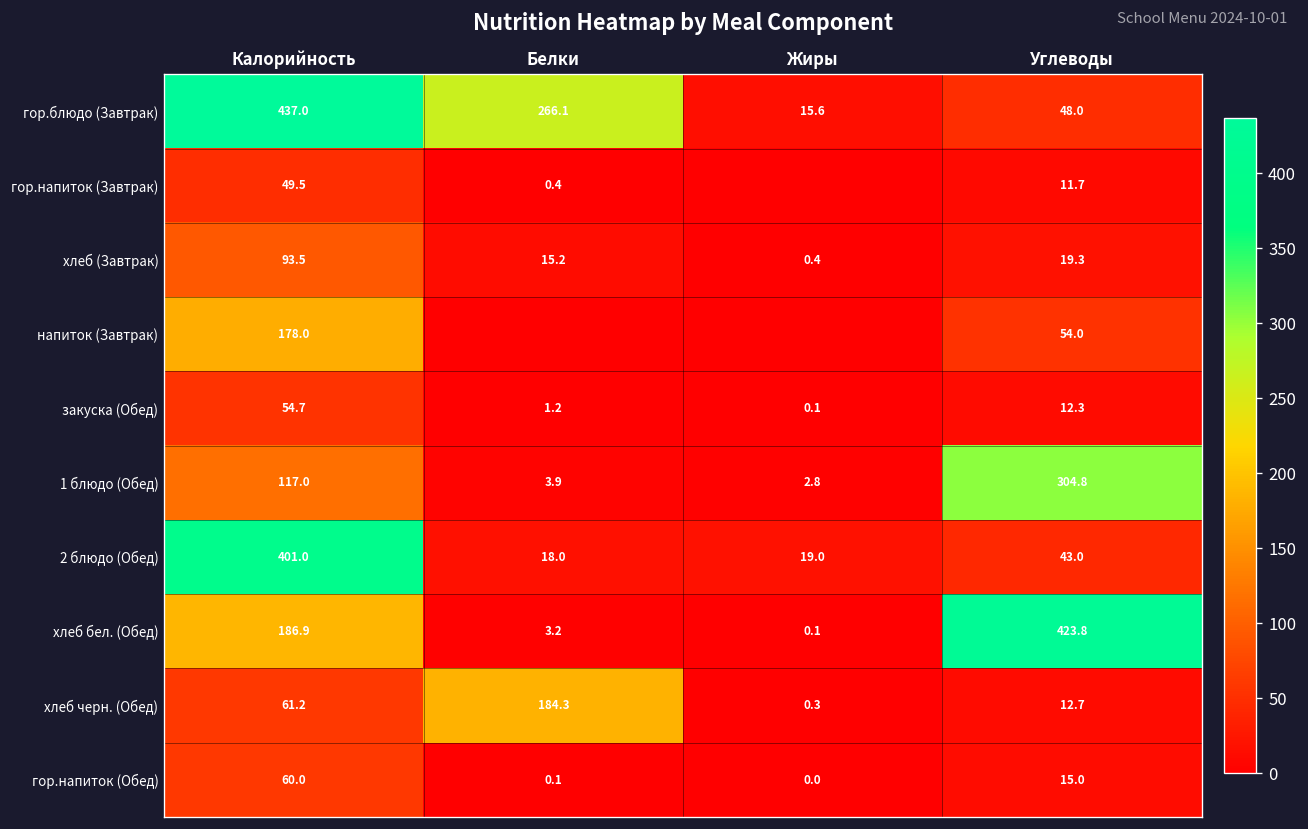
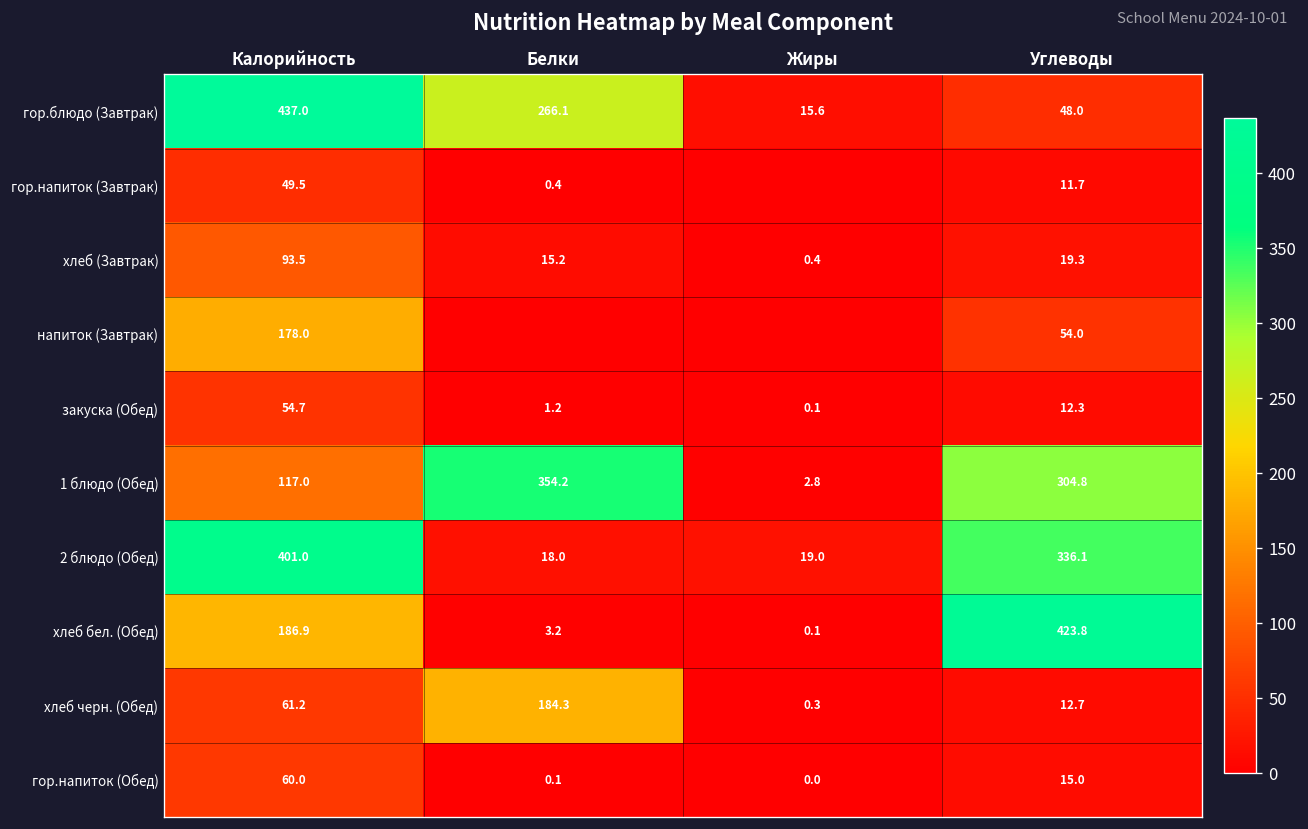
1 блюдо (Обед), Белки: 3.9 -> 354.2
2 блюдо (Обед), Углеводы: 43.0 -> 336.1
